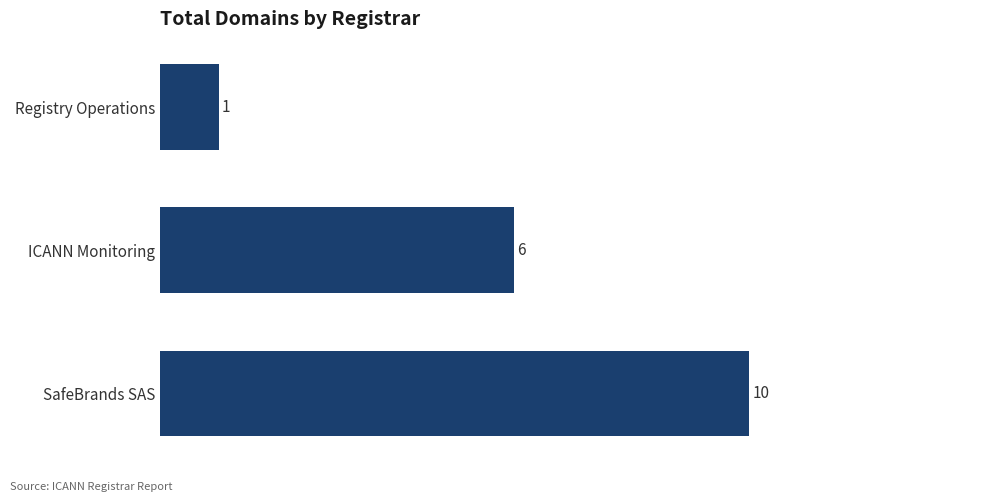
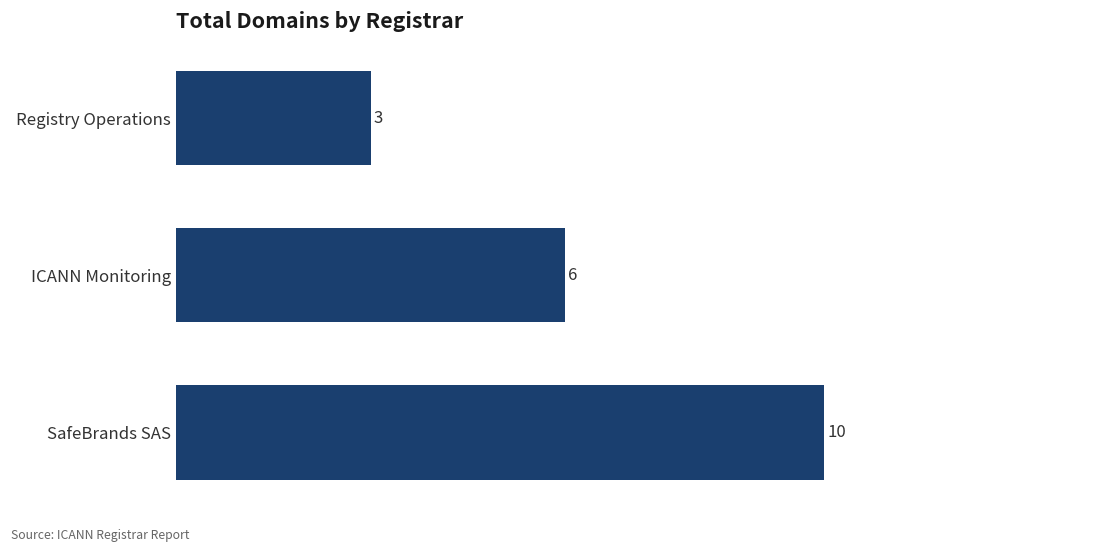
Registry Operations: 1 -> 3
